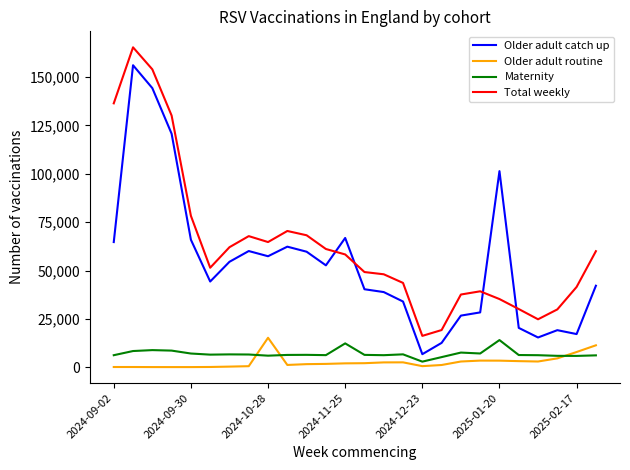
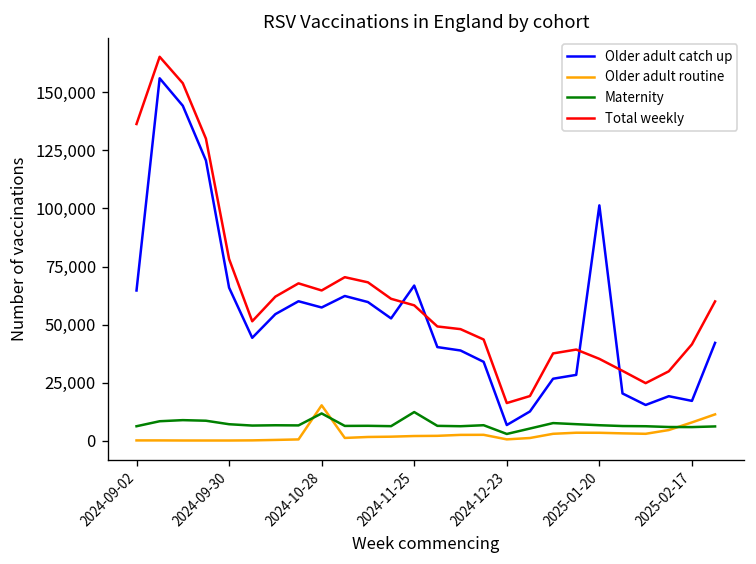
Maternity, 2024-10-28: 6,000 -> 12,000
Maternity, 2025-01-20: 14,000 -> 7,000
